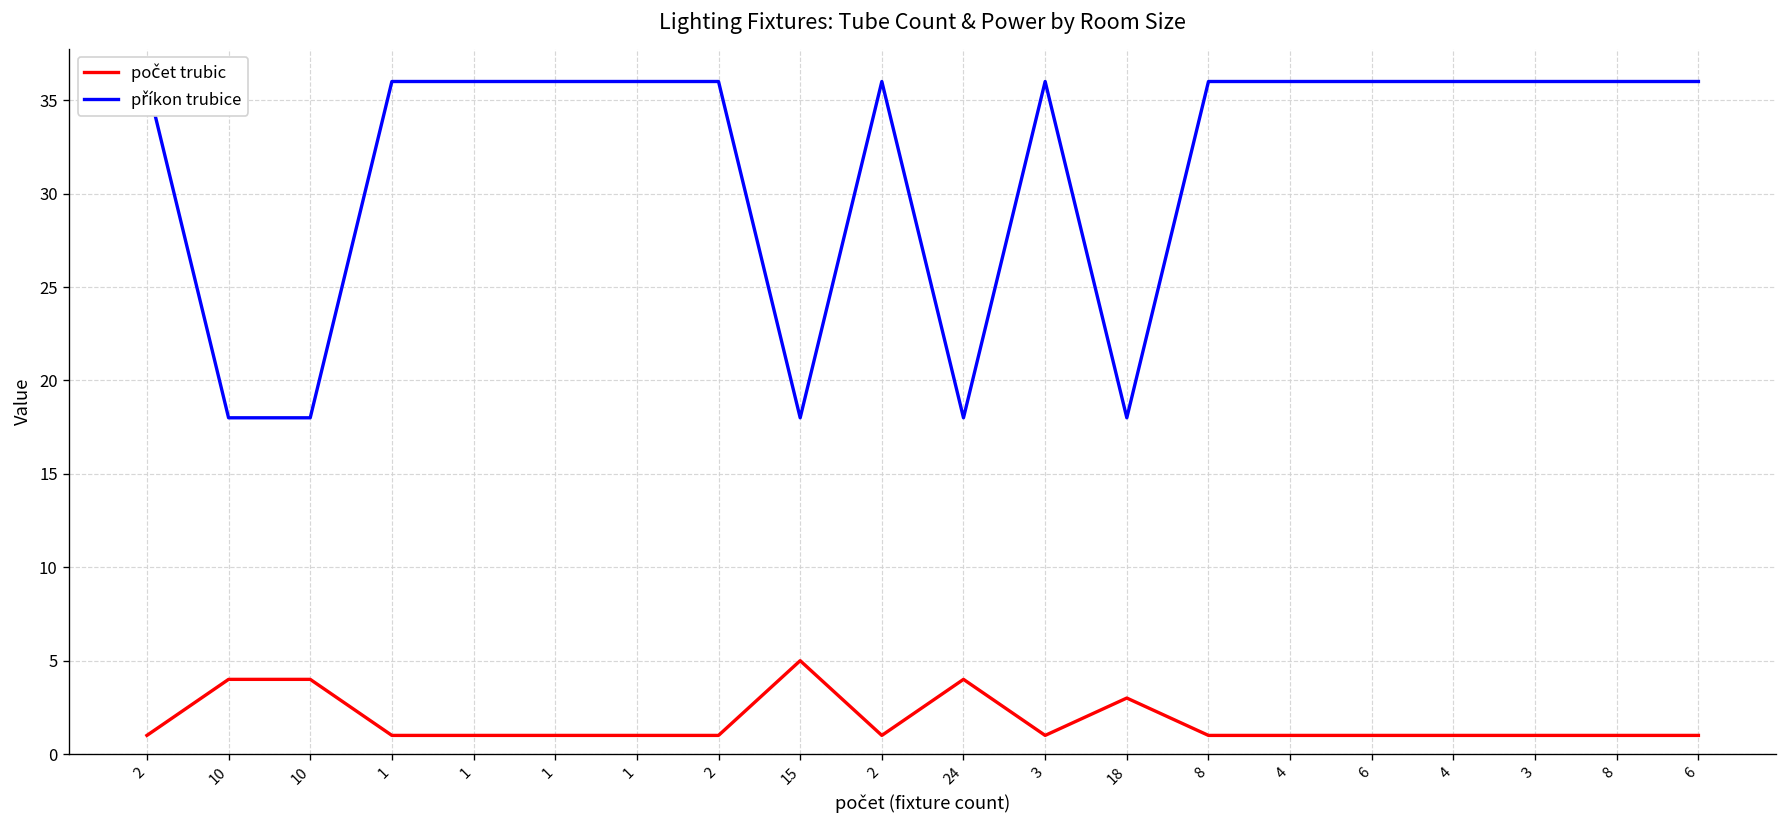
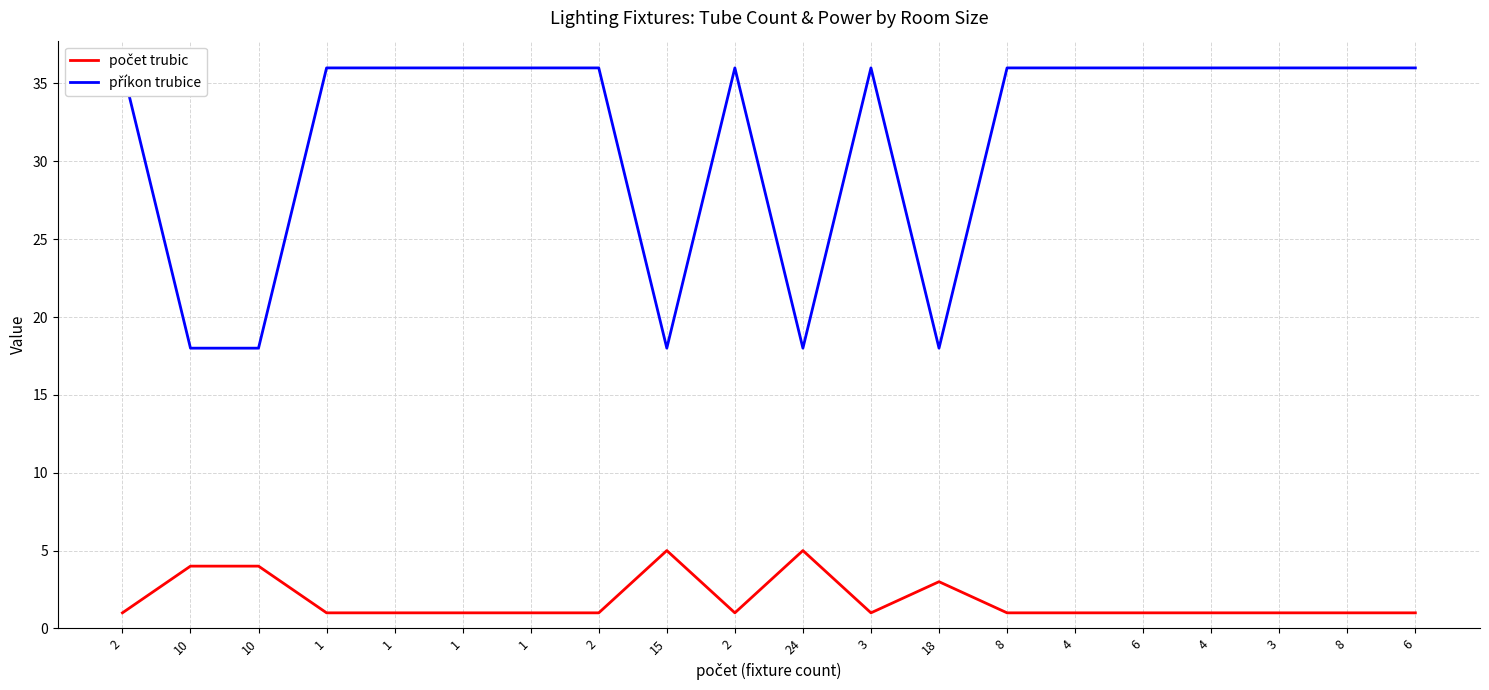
počet trubic, 24: 4 -> 5
